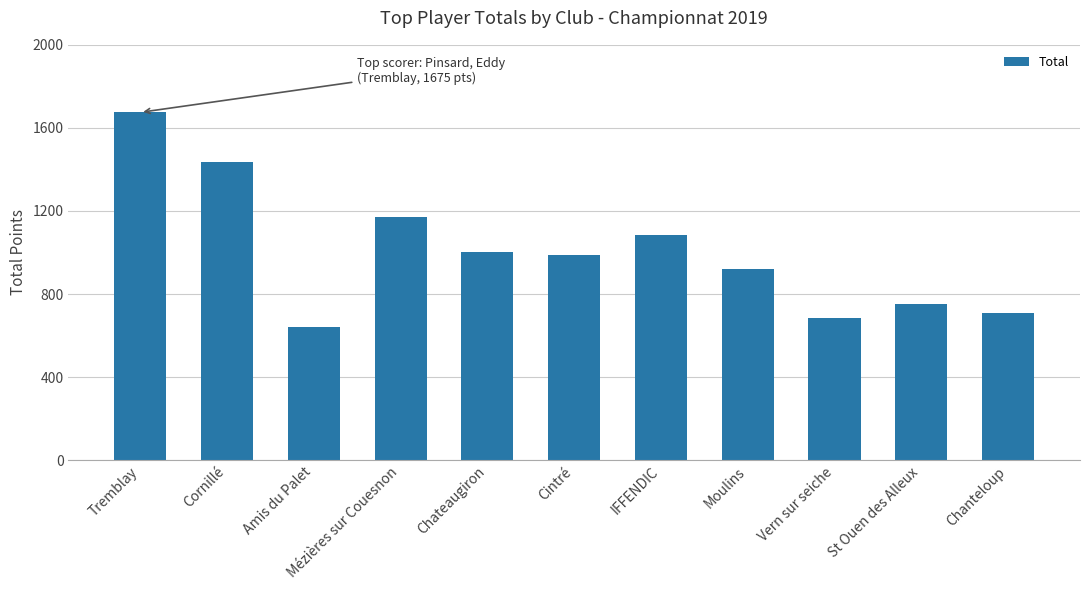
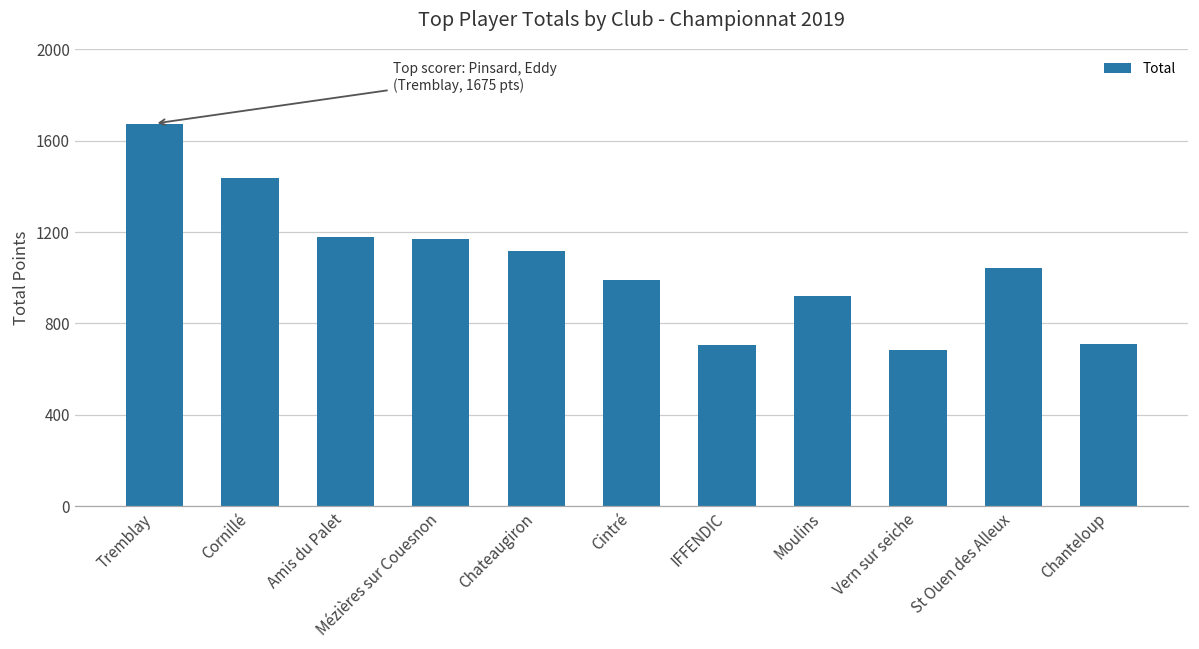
Amis du Palet: 640 -> 1180
Chateaugiron: 1000 -> 1120
IFFENDIC: 1090 -> 710
St Ouen des Alleux: 750 -> 1040
